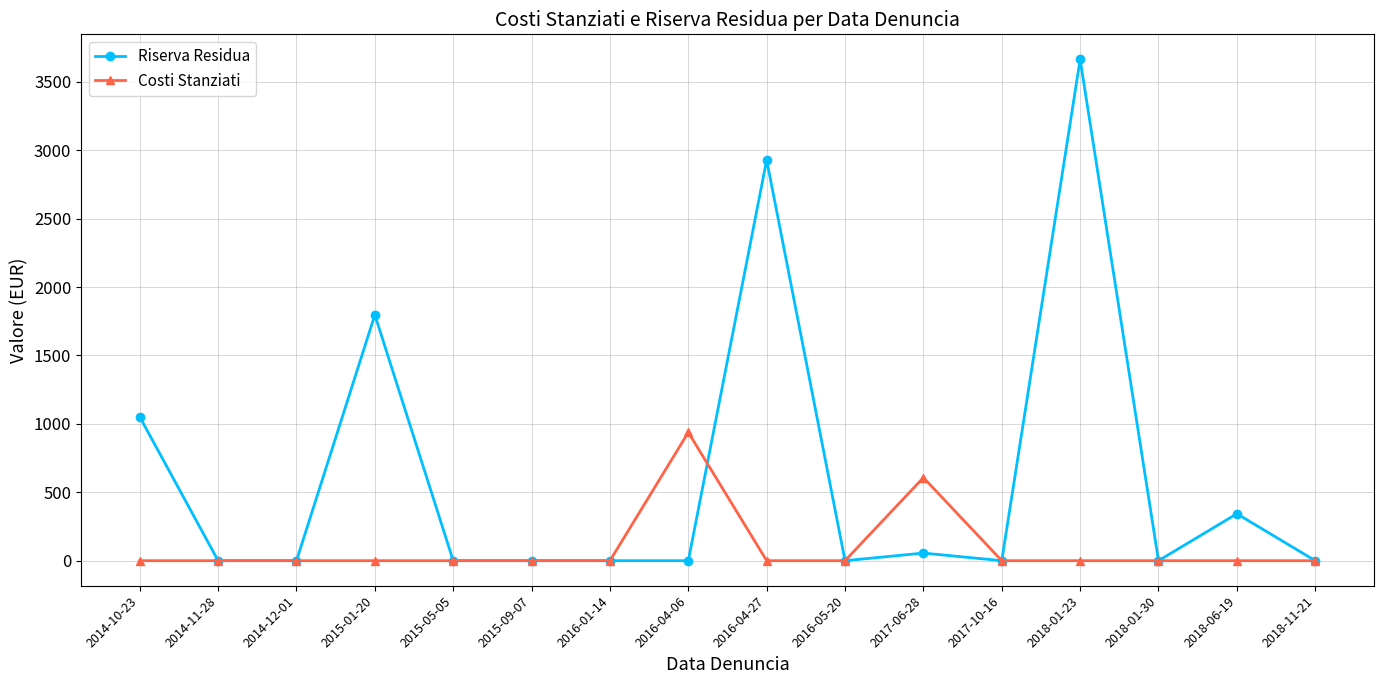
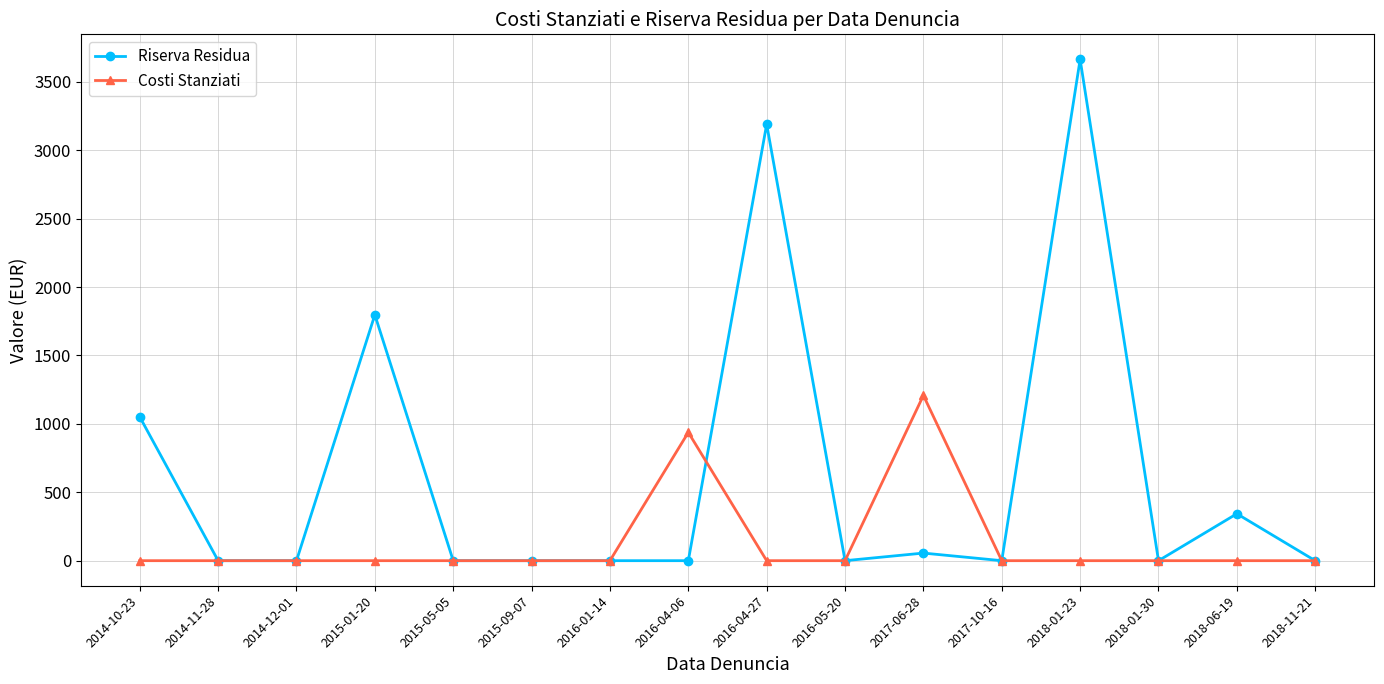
Riserva Residua, 2016-04-27: 2930 -> 3190
Costi Stanziati, 2017-06-28: 610 -> 1210
